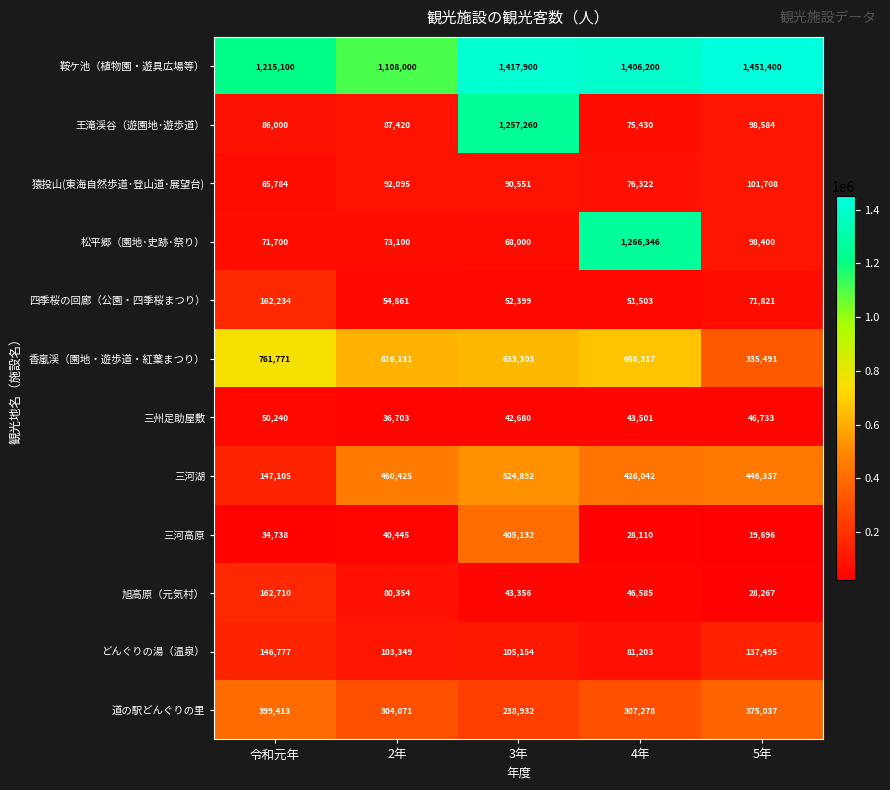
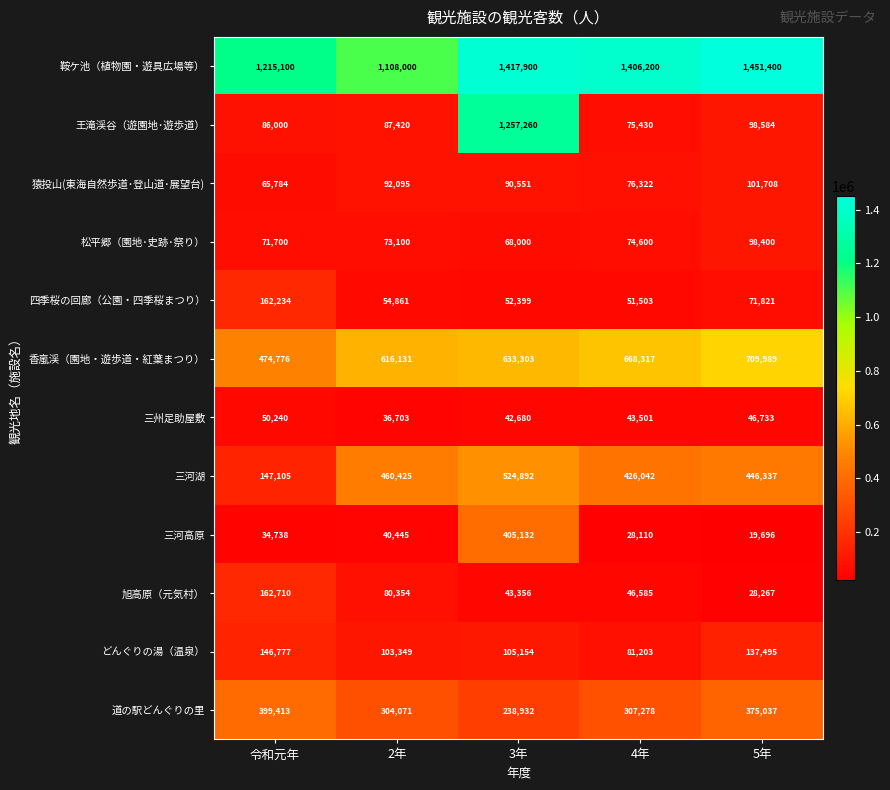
松平郷（園地･史跡･祭り）, 4年: 1,266,346 -> 74,600
香嵐渓（園地・遊歩道・紅葉まつり）, 令和元年: 761,771 -> 474,776
香嵐渓（園地・遊歩道・紅葉まつり）, 5年: 335,491 -> 709,989
